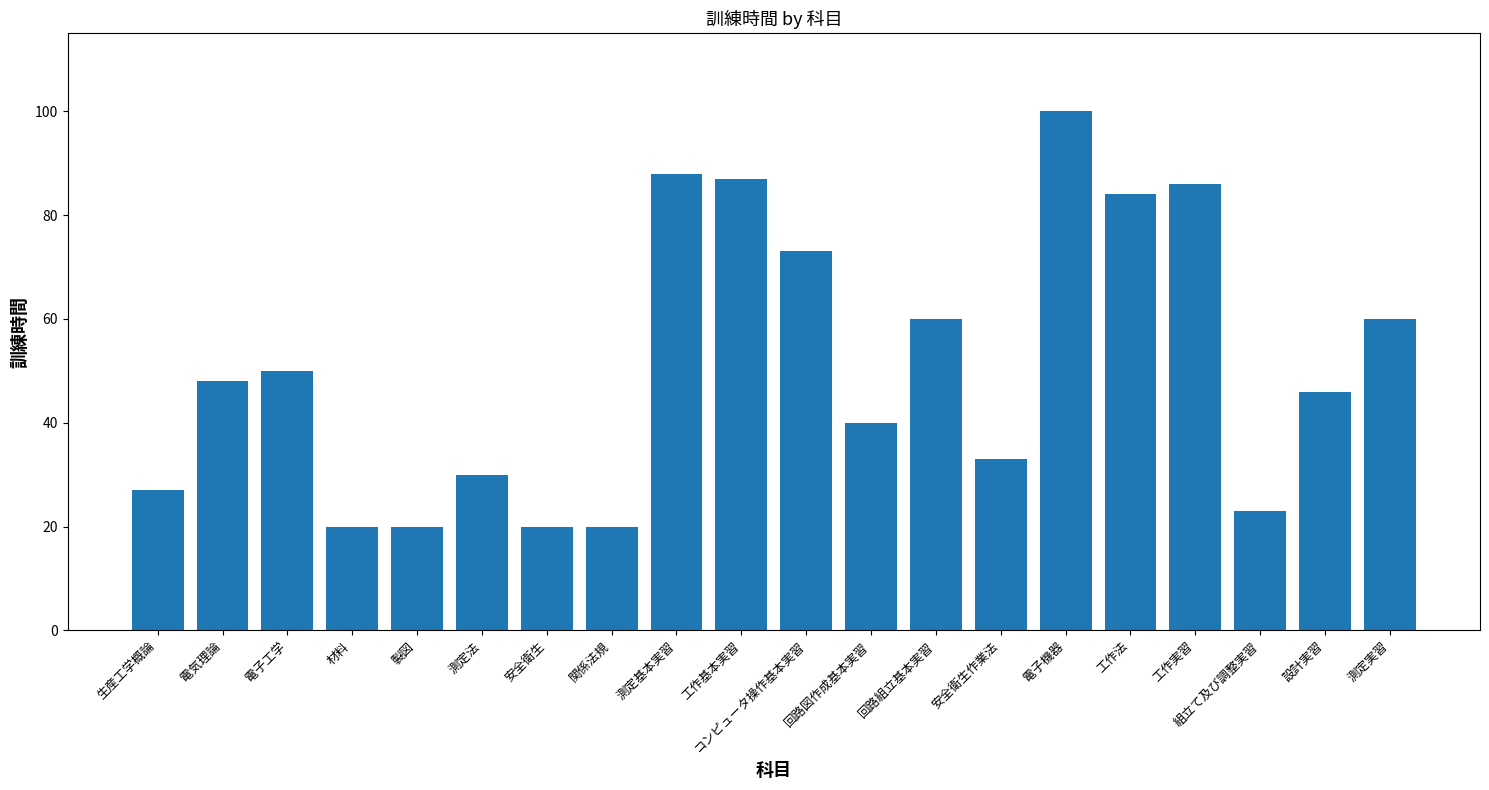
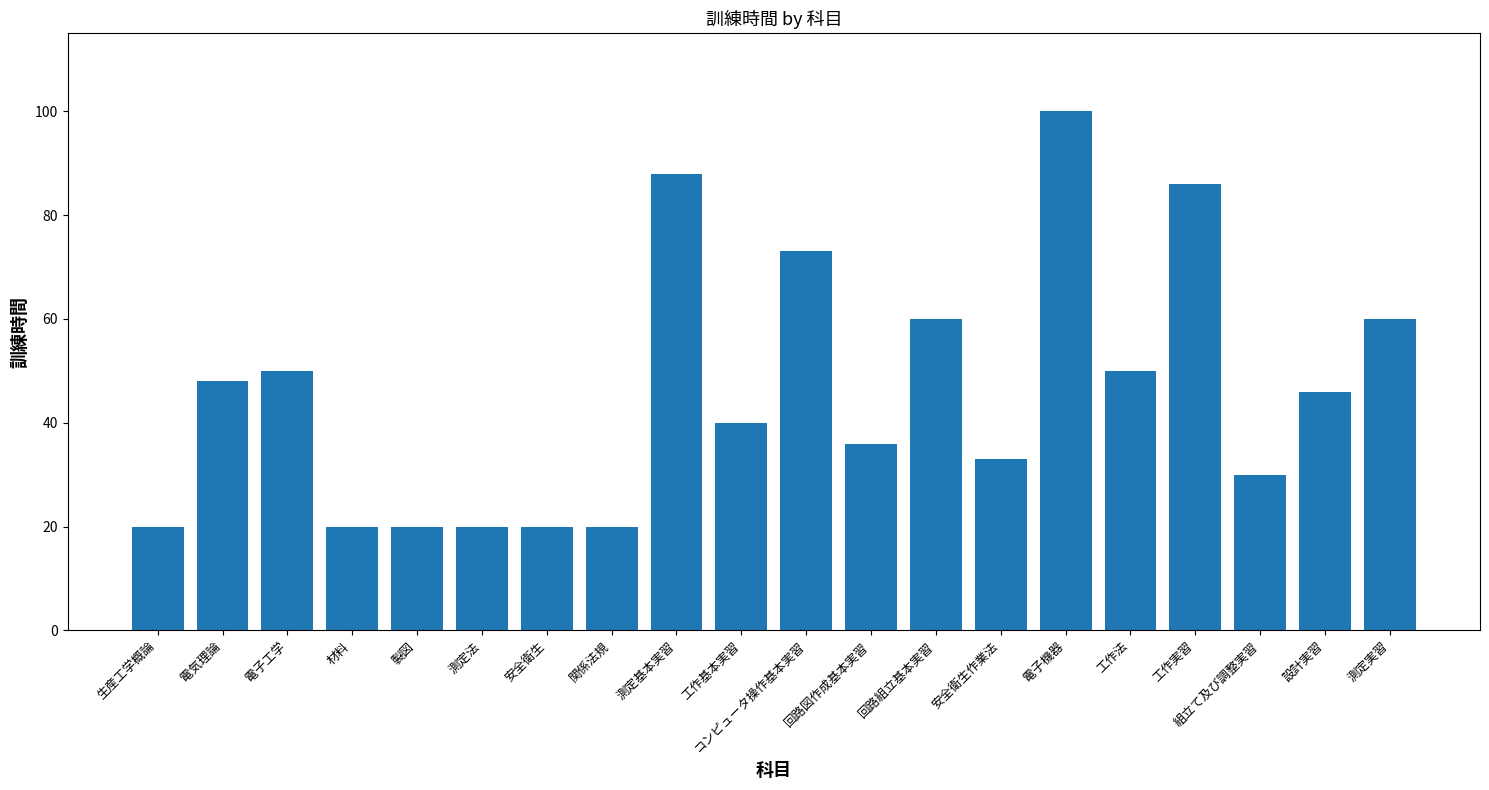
生産工学概論: 27 -> 20
測定法: 30 -> 20
工作基本実習: 87 -> 40
回路図作成基本実習: 40 -> 36
工作法: 84 -> 50
組立て及び調整実習: 23 -> 30
